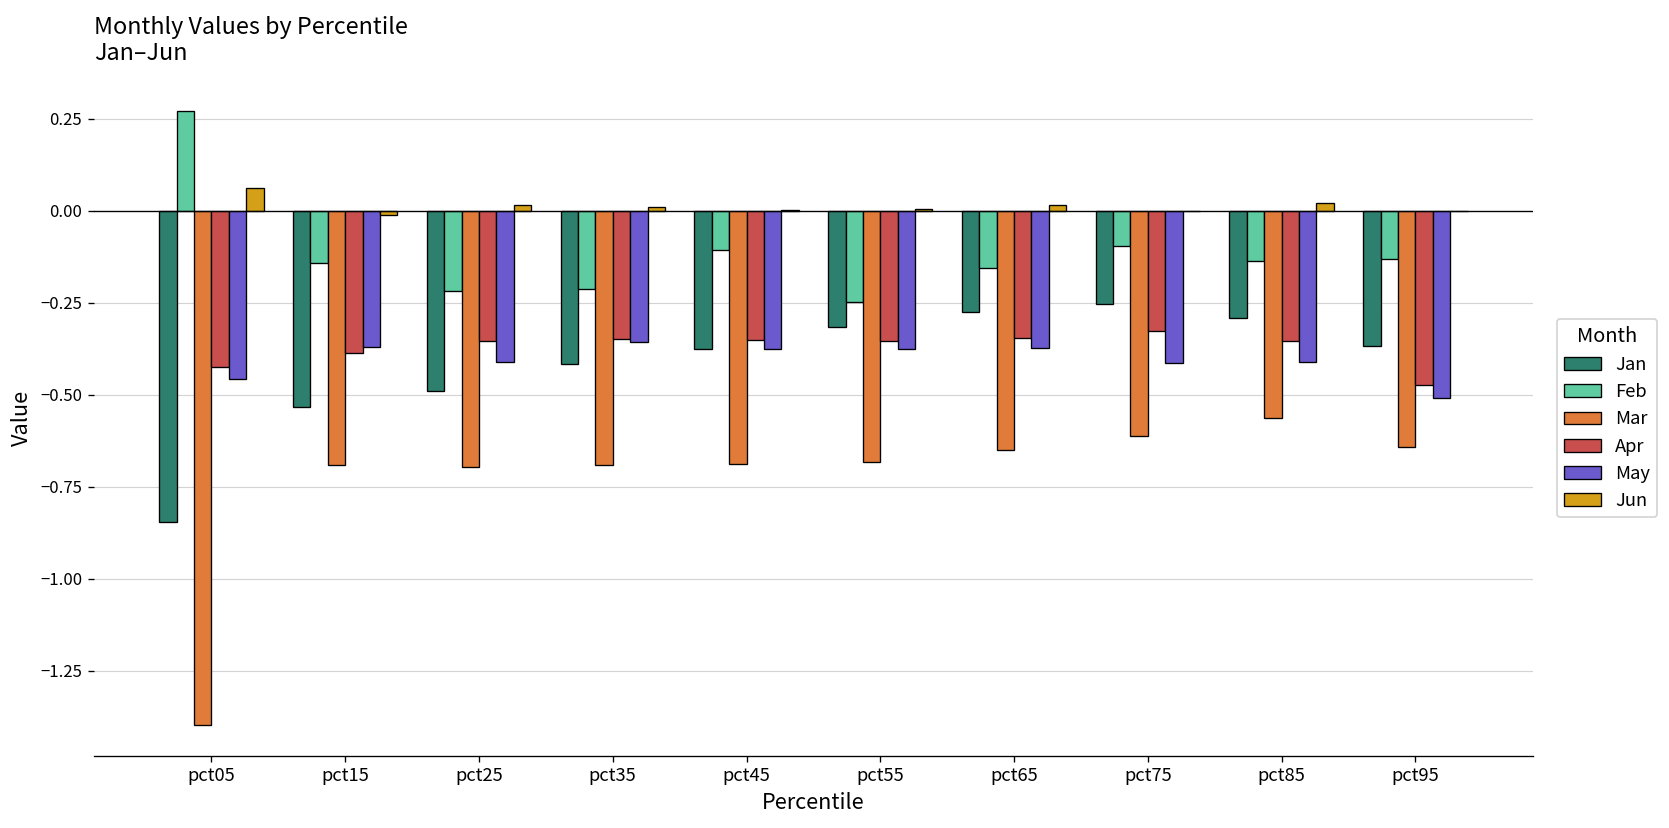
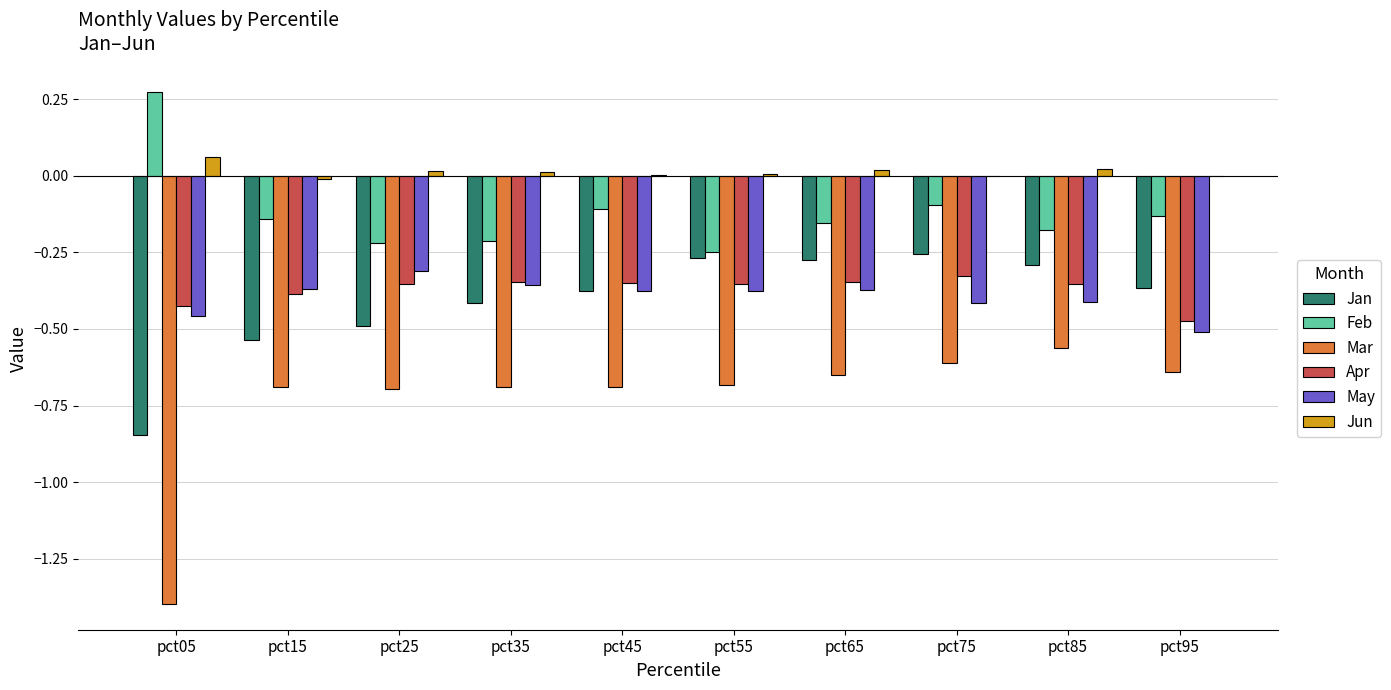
May, pct25: -0.41 -> -0.31
Jan, pct55: -0.32 -> -0.27
Feb, pct85: -0.14 -> -0.18
